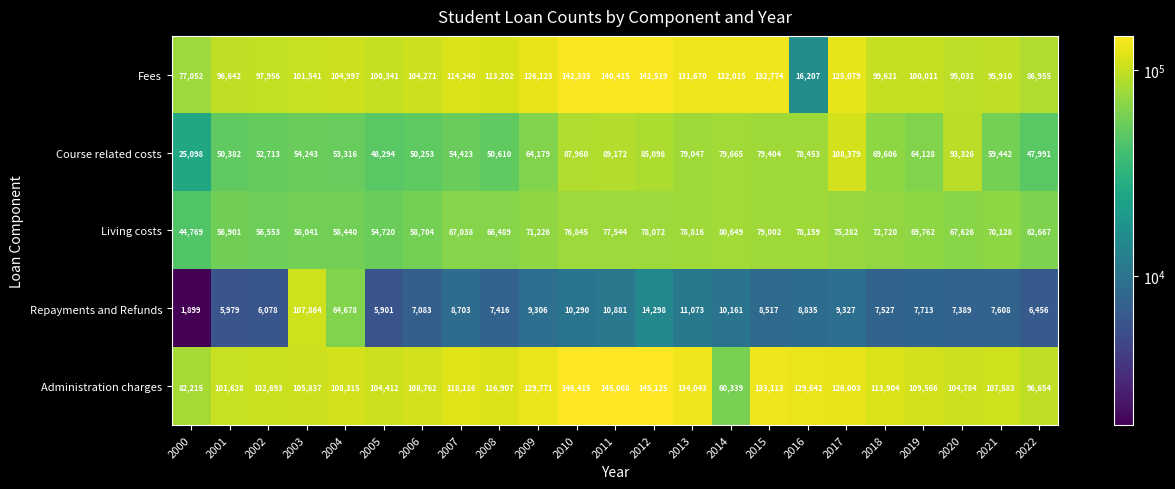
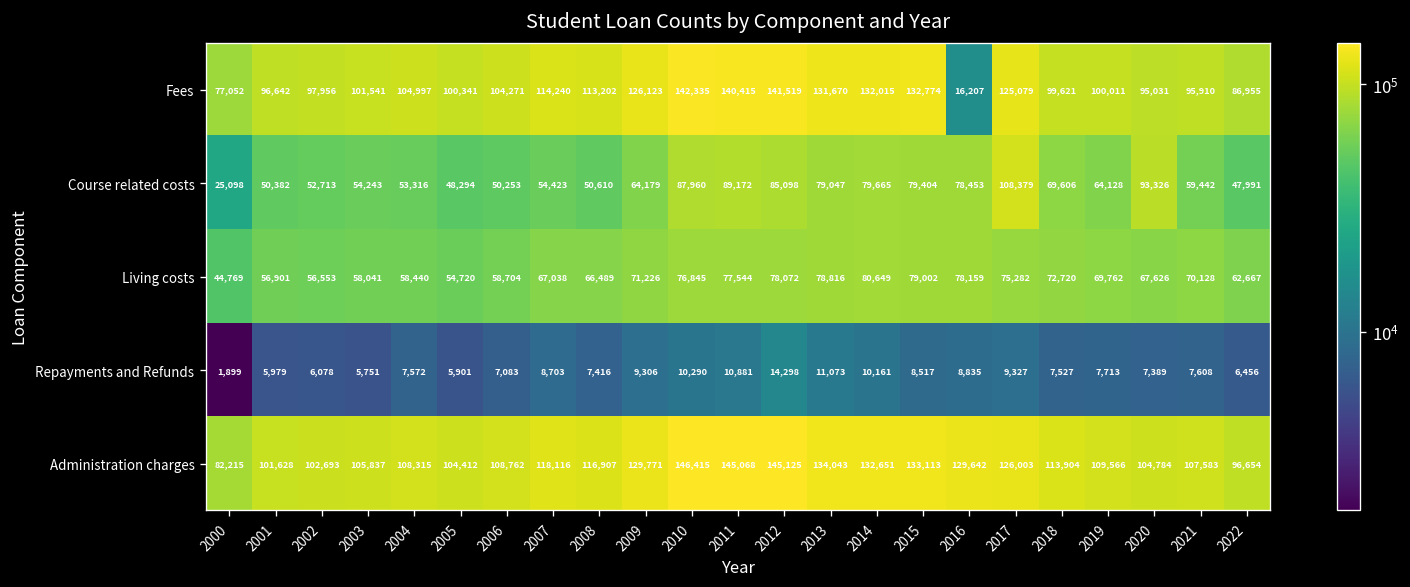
Repayments and Refunds, 2003: 107,864 -> 5,751
Repayments and Refunds, 2004: 64,678 -> 7,572
Administration charges, 2014: 60,339 -> 132,651
